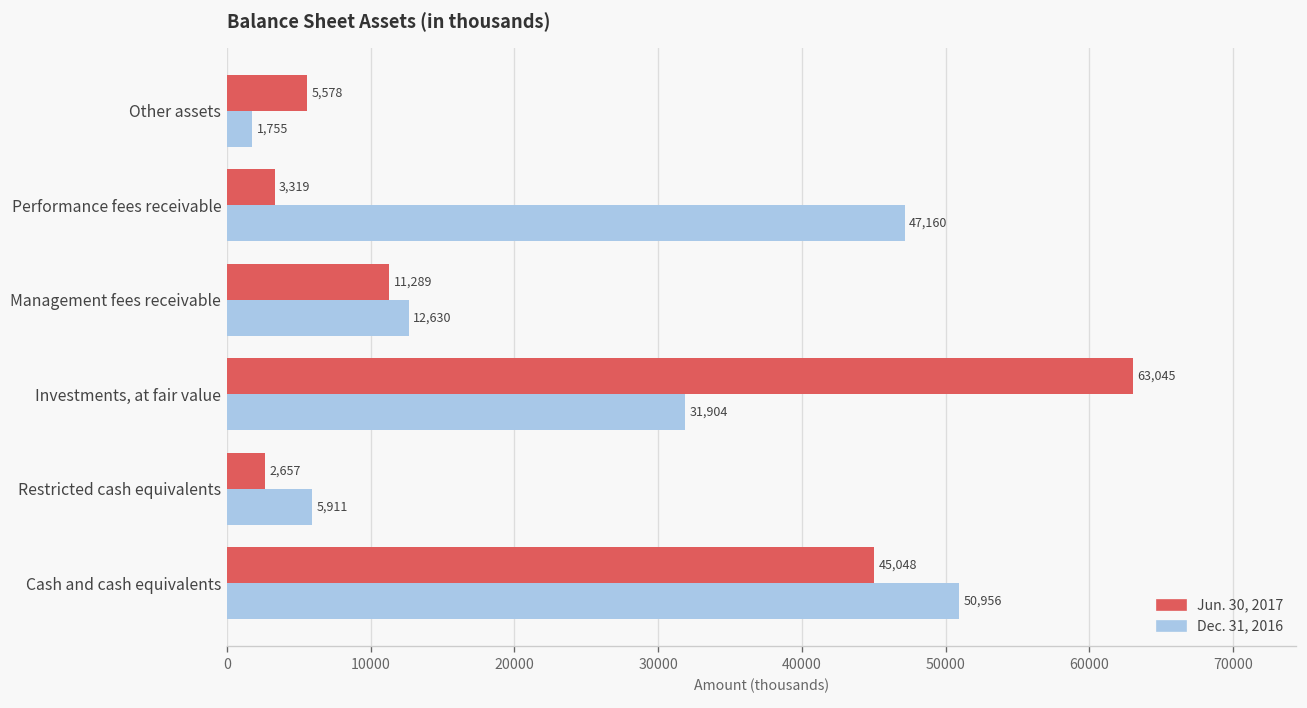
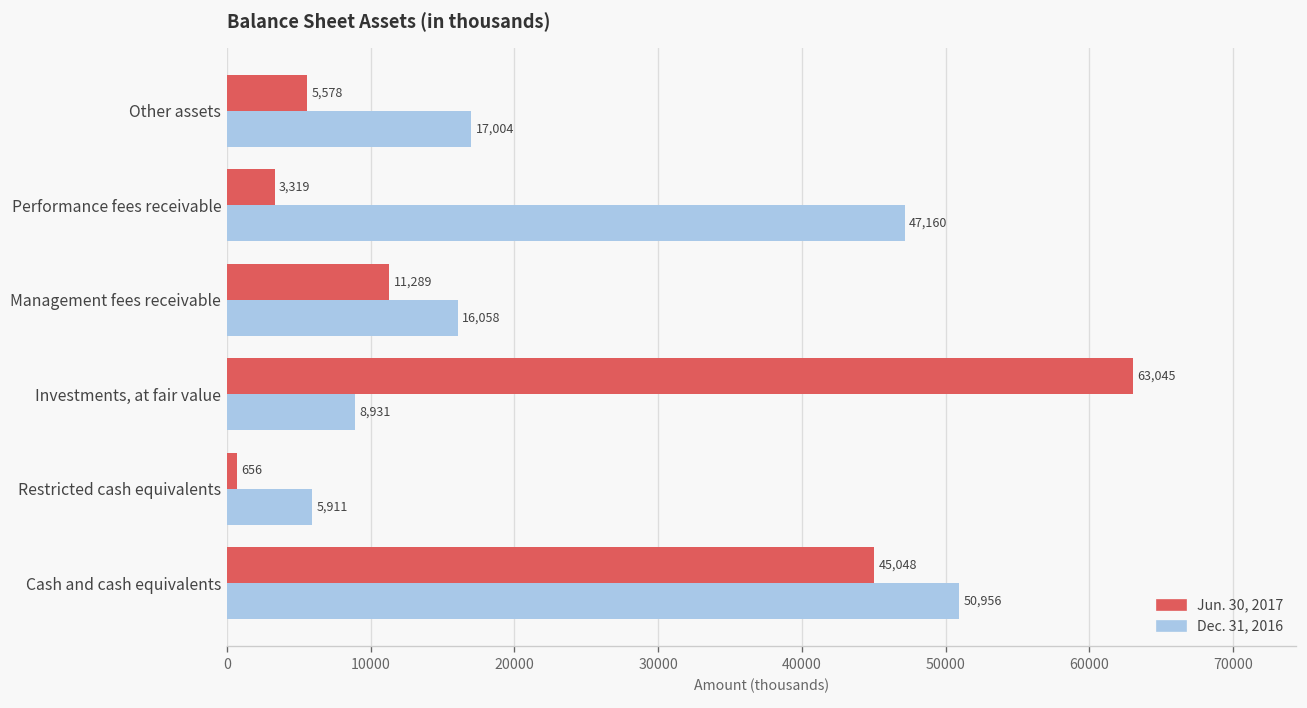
Dec. 31, 2016, Other assets: 1,755 -> 17,004
Dec. 31, 2016, Management fees receivable: 12,630 -> 16,058
Dec. 31, 2016, Investments, at fair value: 31,904 -> 8,931
Jun. 30, 2017, Restricted cash equivalents: 2,657 -> 656
